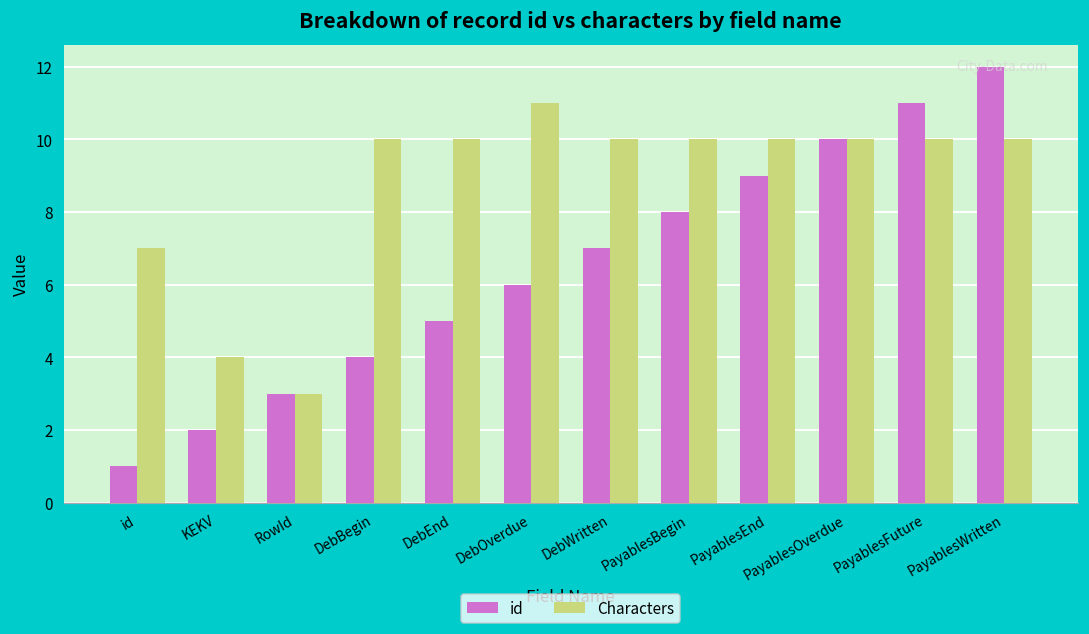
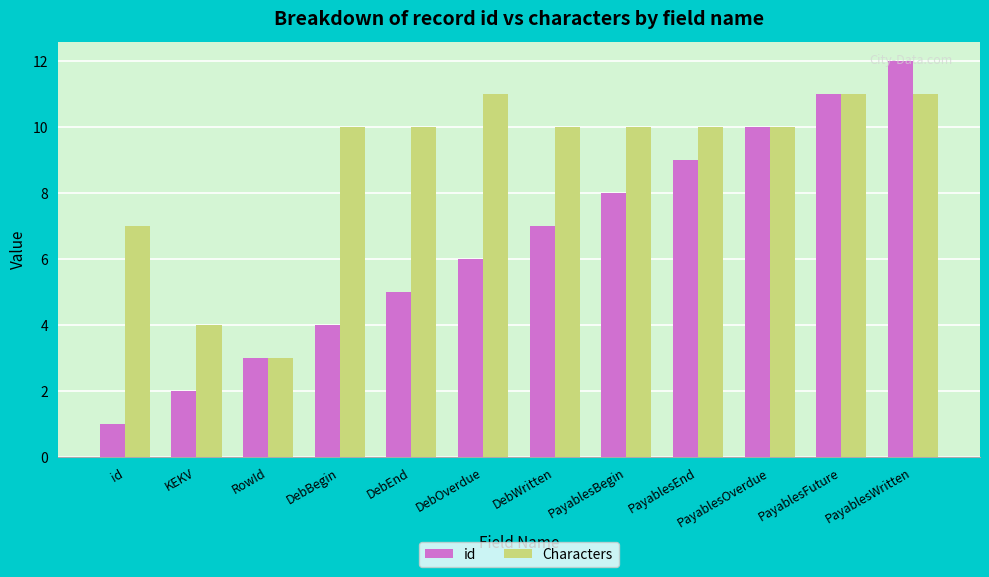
Characters, PayablesFuture: 10 -> 11
Characters, PayablesWritten: 10 -> 11
